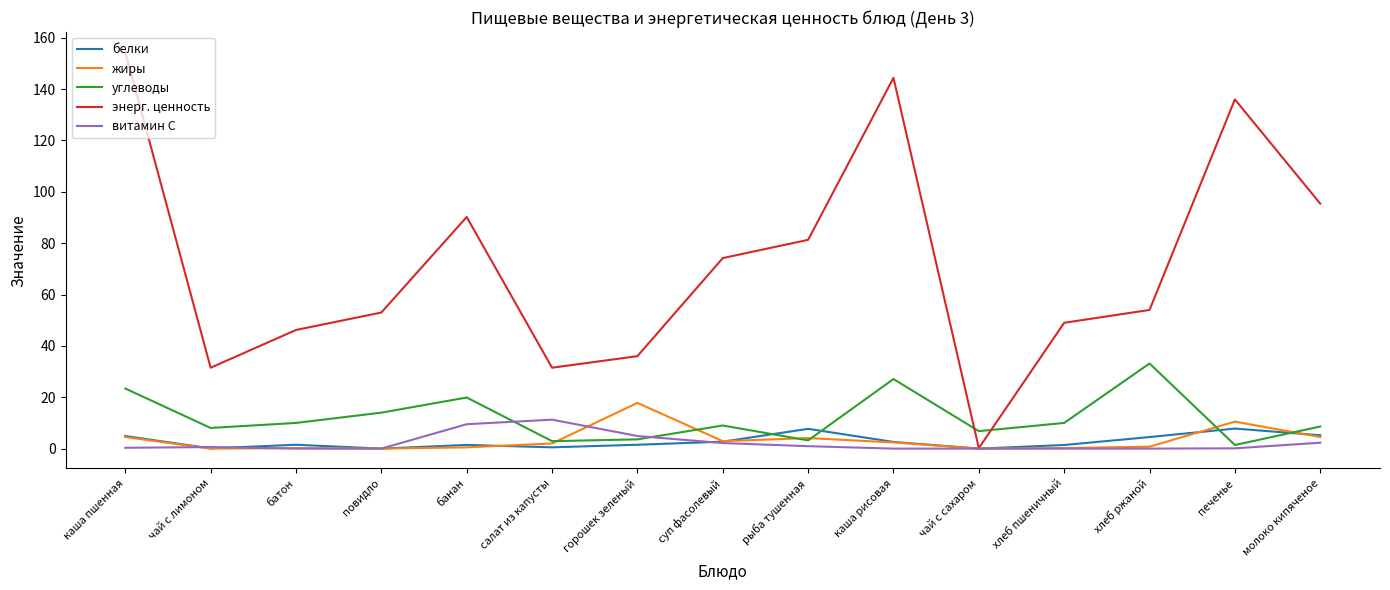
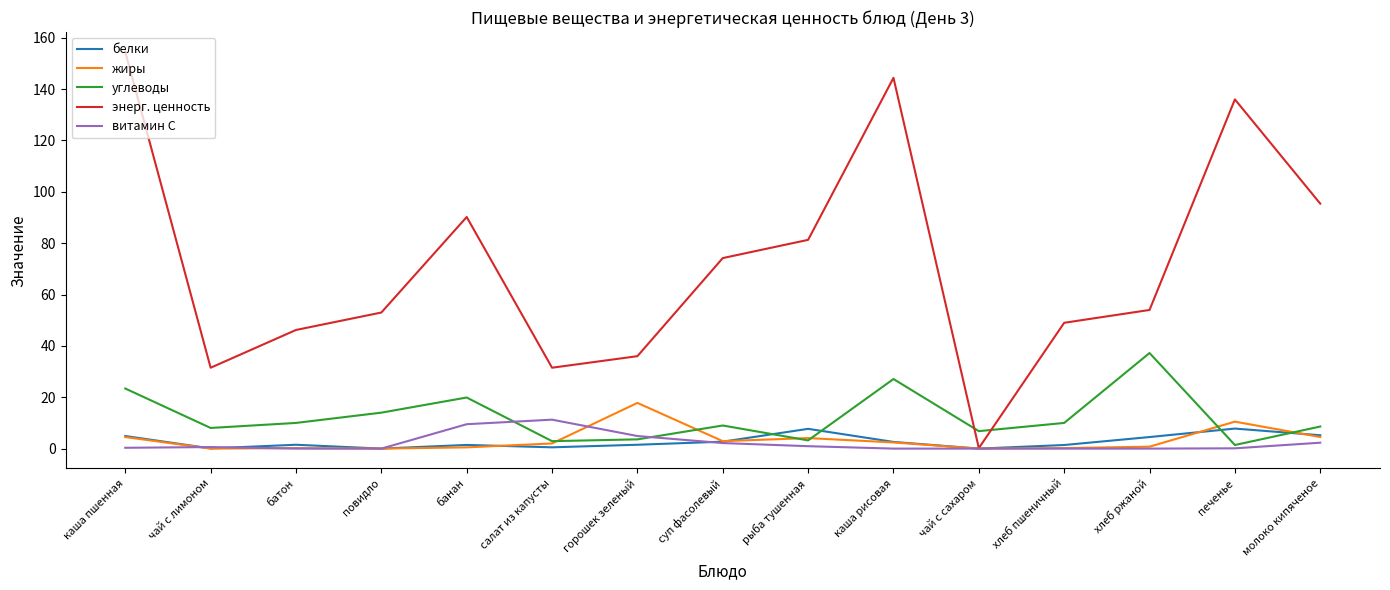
углеводы, хлеб ржаной: 33 -> 37
